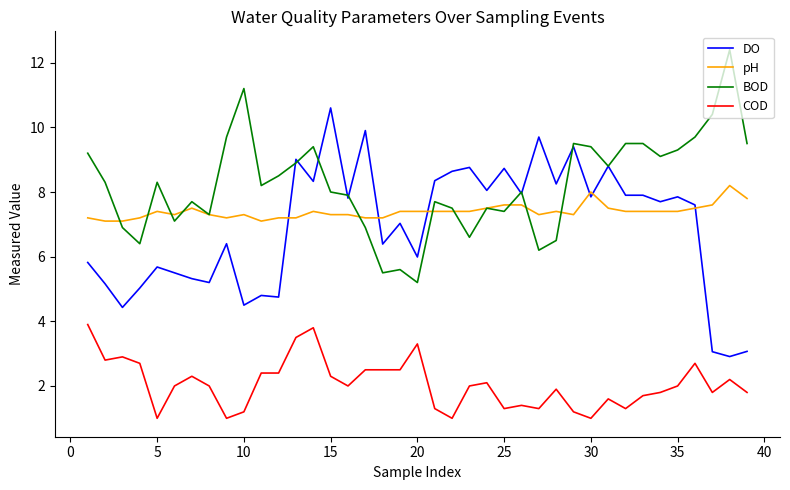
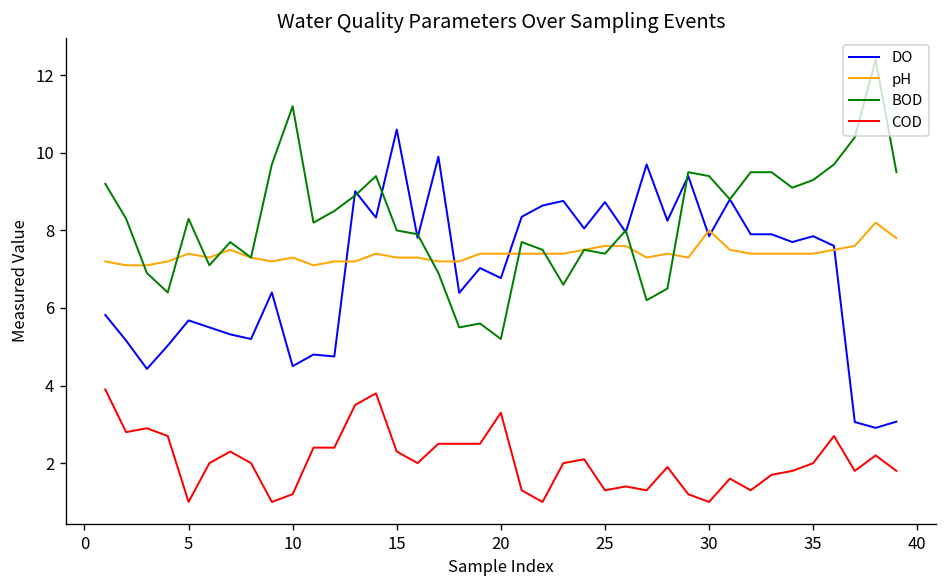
DO, 20: 6.0 -> 6.8
